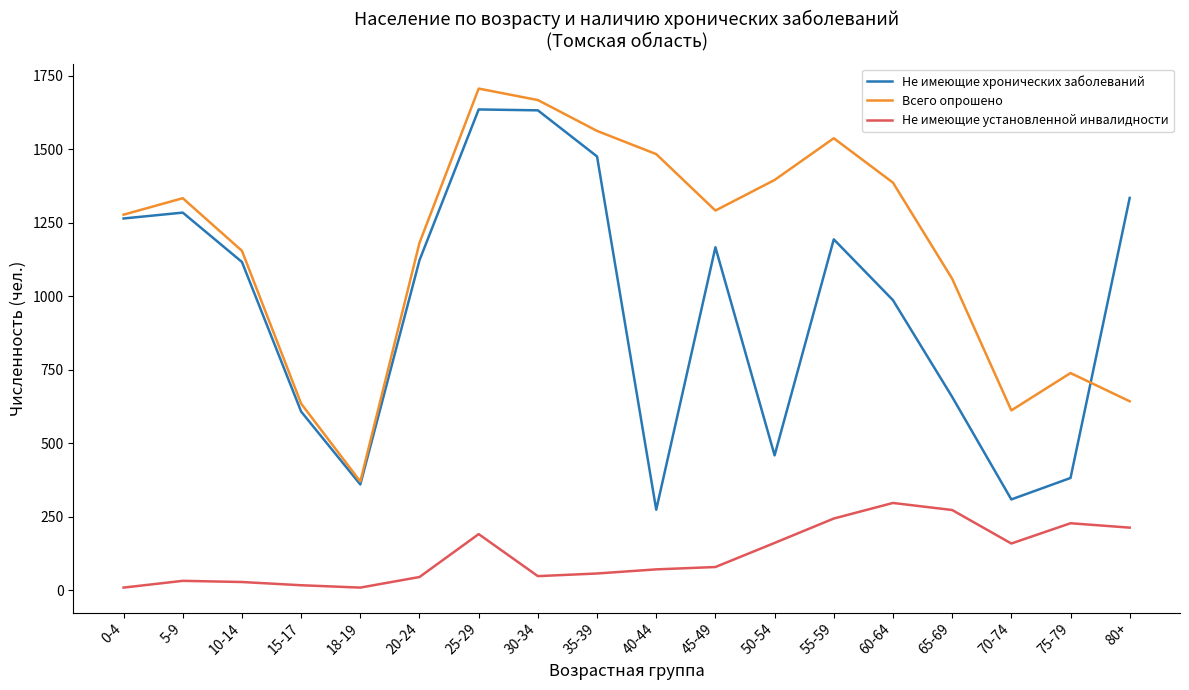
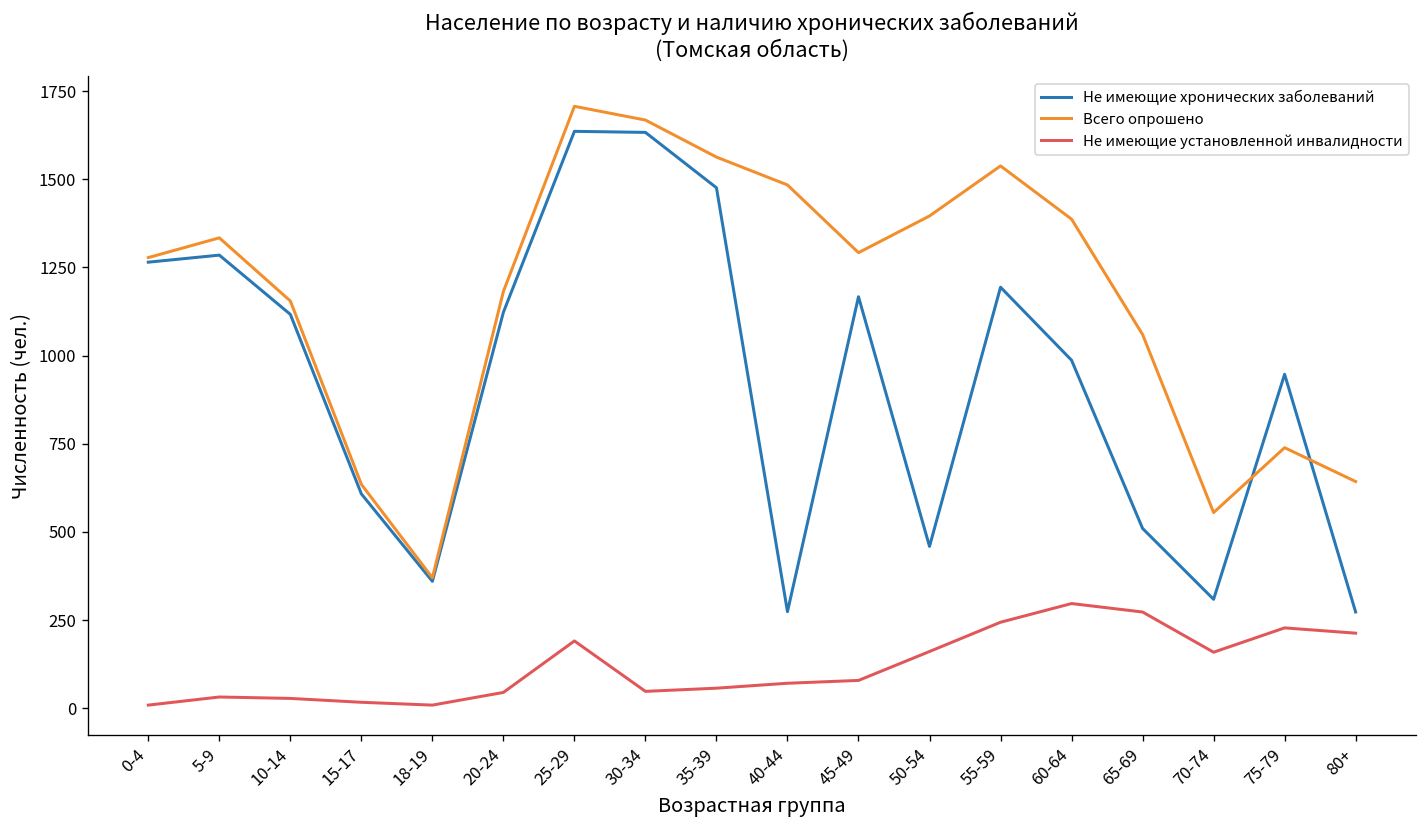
Не имеющие хронических заболеваний, 65-69: 660 -> 510
Всего опрошено, 70-74: 610 -> 560
Не имеющие хронических заболеваний, 75-79: 380 -> 950
Не имеющие хронических заболеваний, 80+: 1340 -> 270
